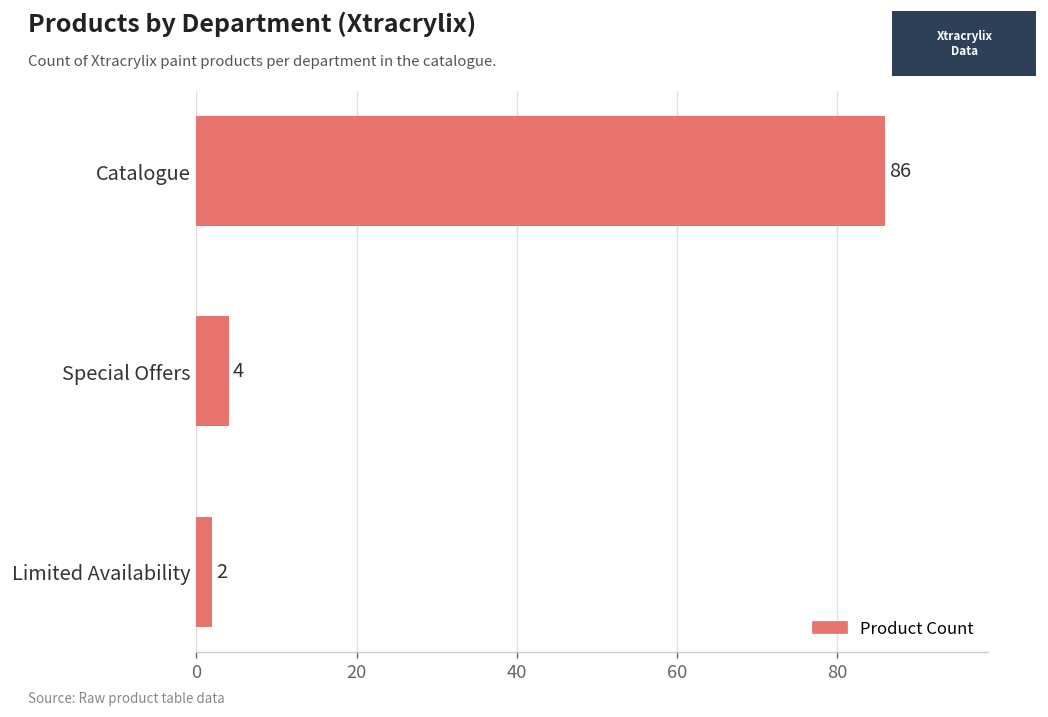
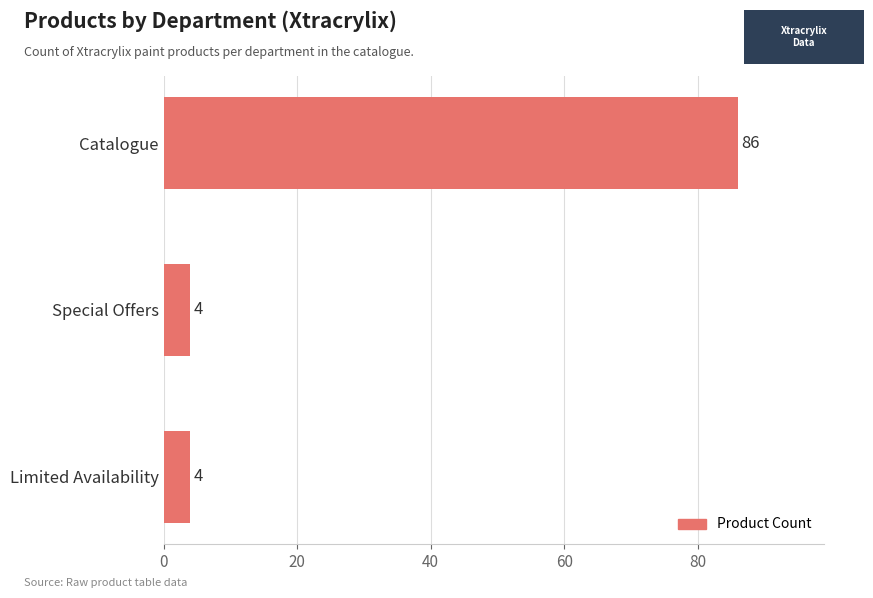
Limited Availability: 2 -> 4
